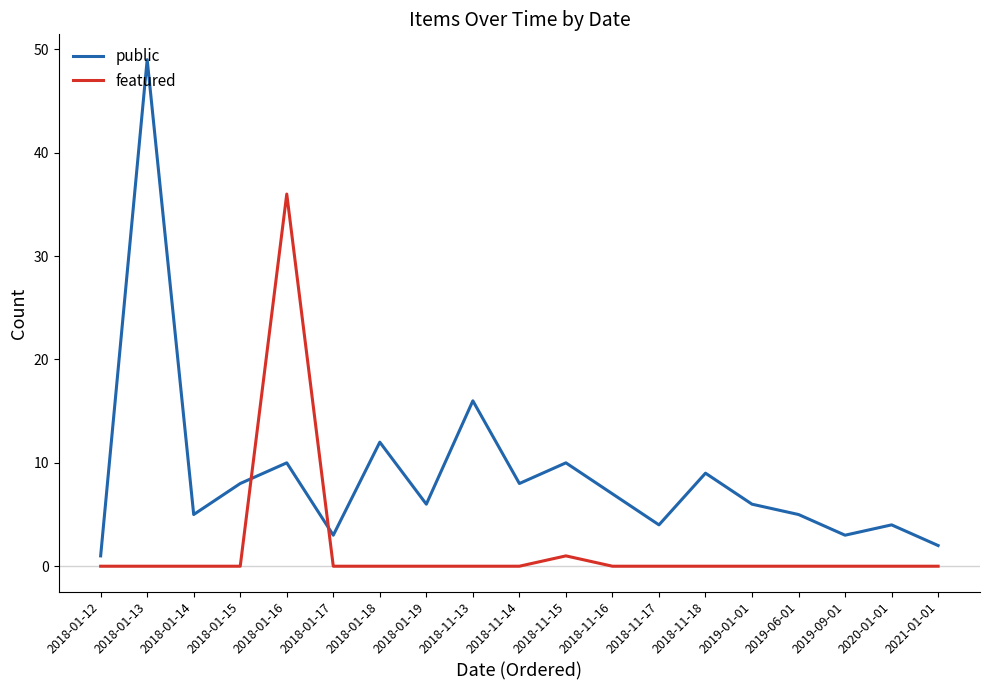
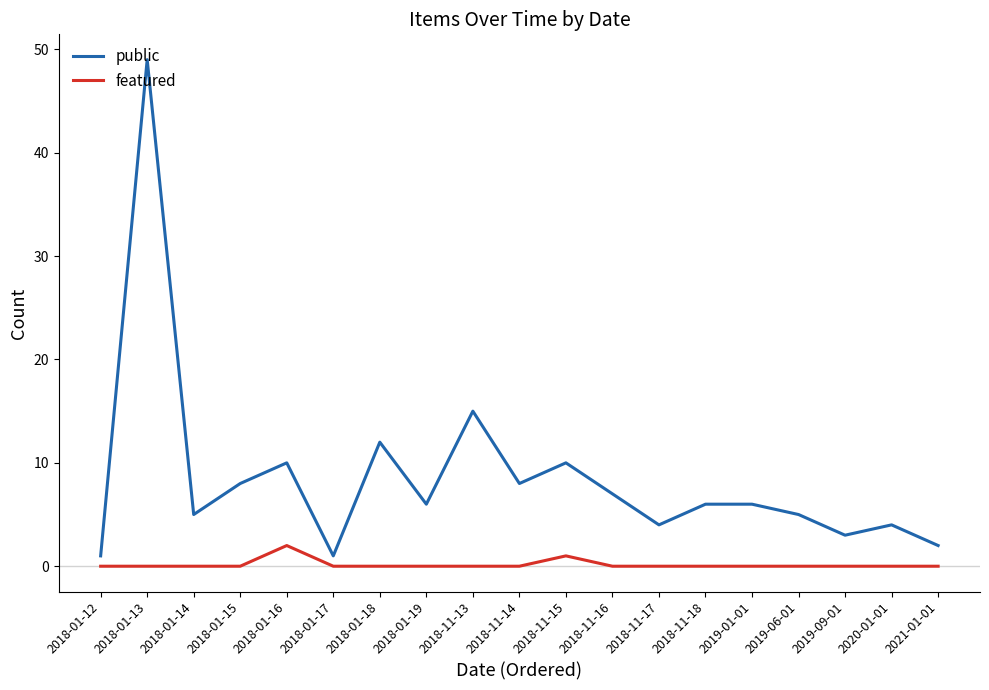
featured, 2018-01-16: 36 -> 2
public, 2018-01-17: 3 -> 1
public, 2018-11-13: 16 -> 15
public, 2018-11-18: 9 -> 6
